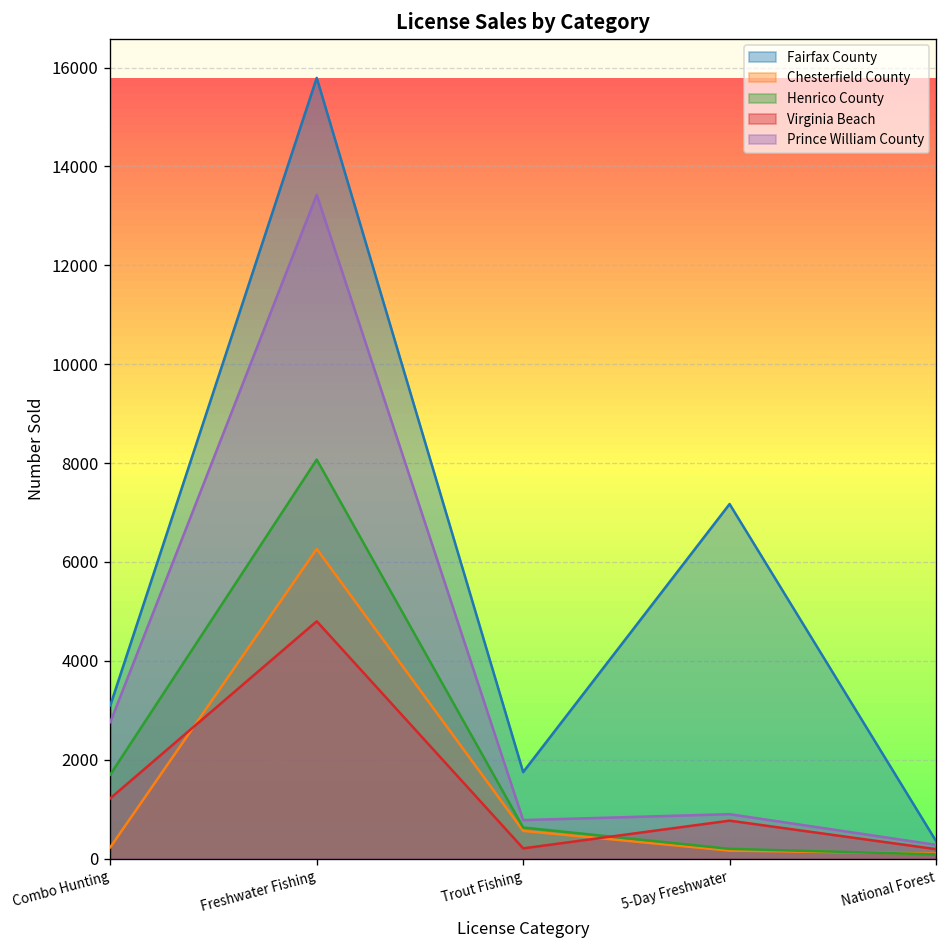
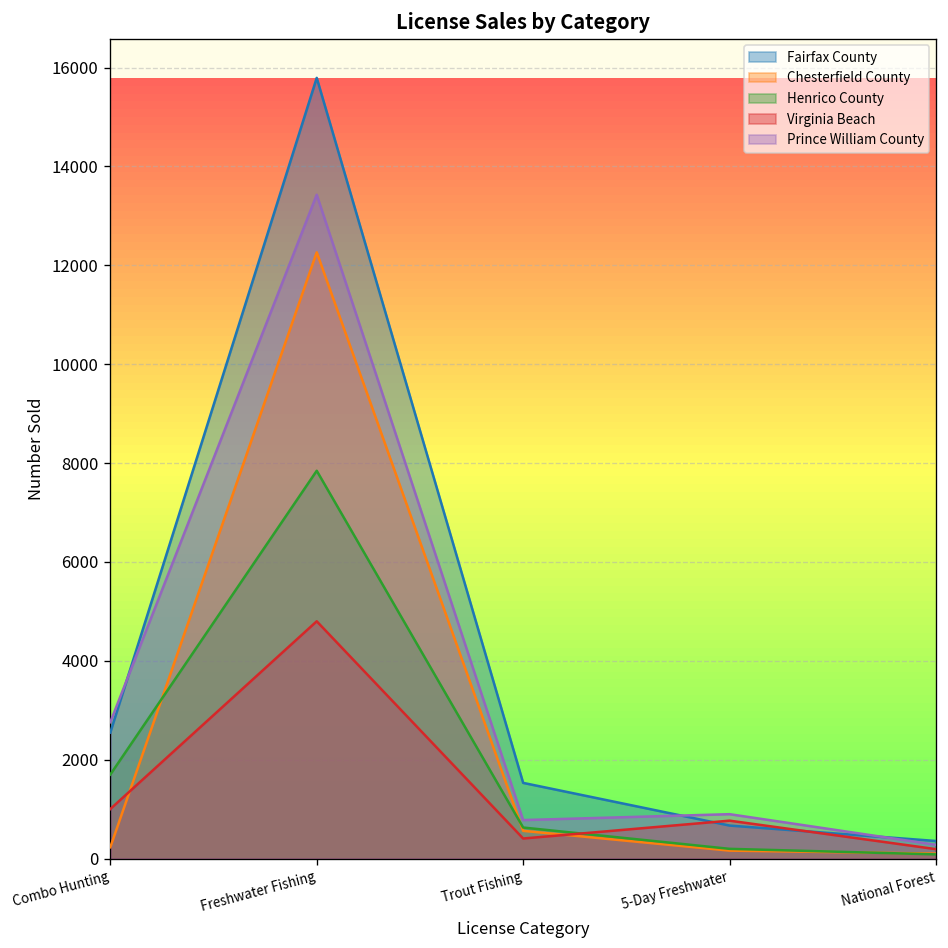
Fairfax County, Combo Hunting: 3100 -> 2600
Virginia Beach, Combo Hunting: 1200 -> 1000
Chesterfield County, Freshwater Fishing: 6300 -> 12300
Henrico County, Freshwater Fishing: 8100 -> 7800
Fairfax County, Trout Fishing: 1800 -> 1500
Virginia Beach, Trout Fishing: 200 -> 400
Fairfax County, 5-Day Freshwater: 7200 -> 700
